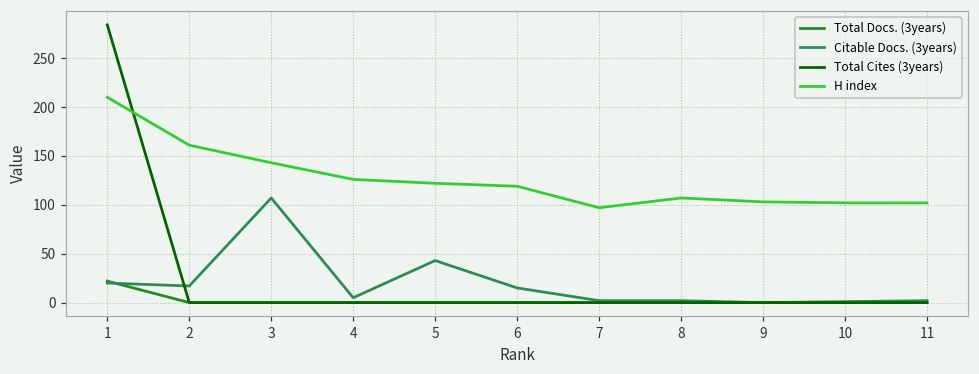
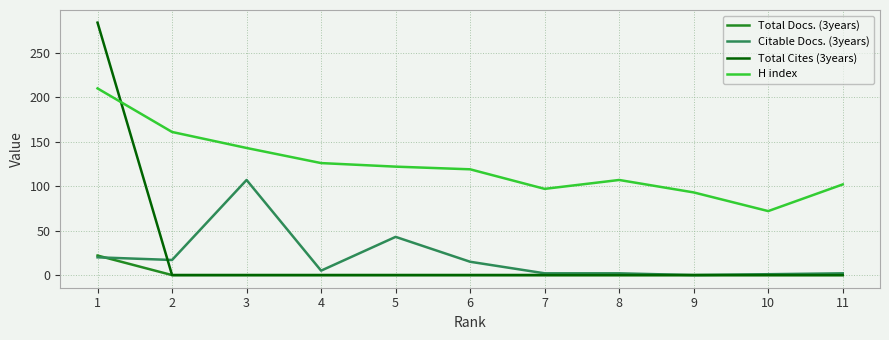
H index, 9: 100 -> 90
H index, 10: 100 -> 70
